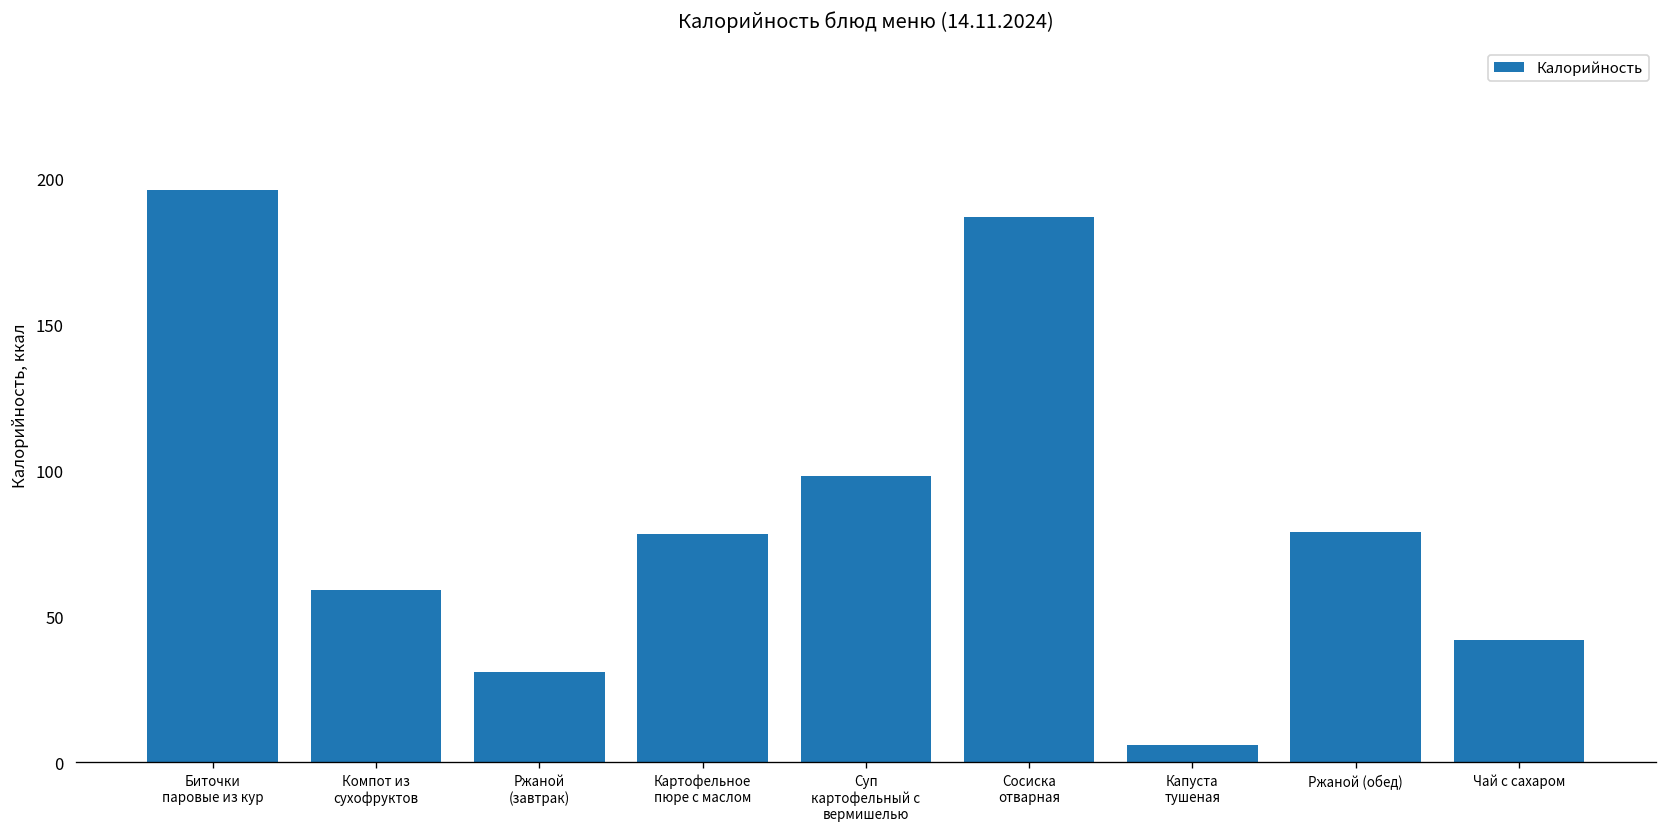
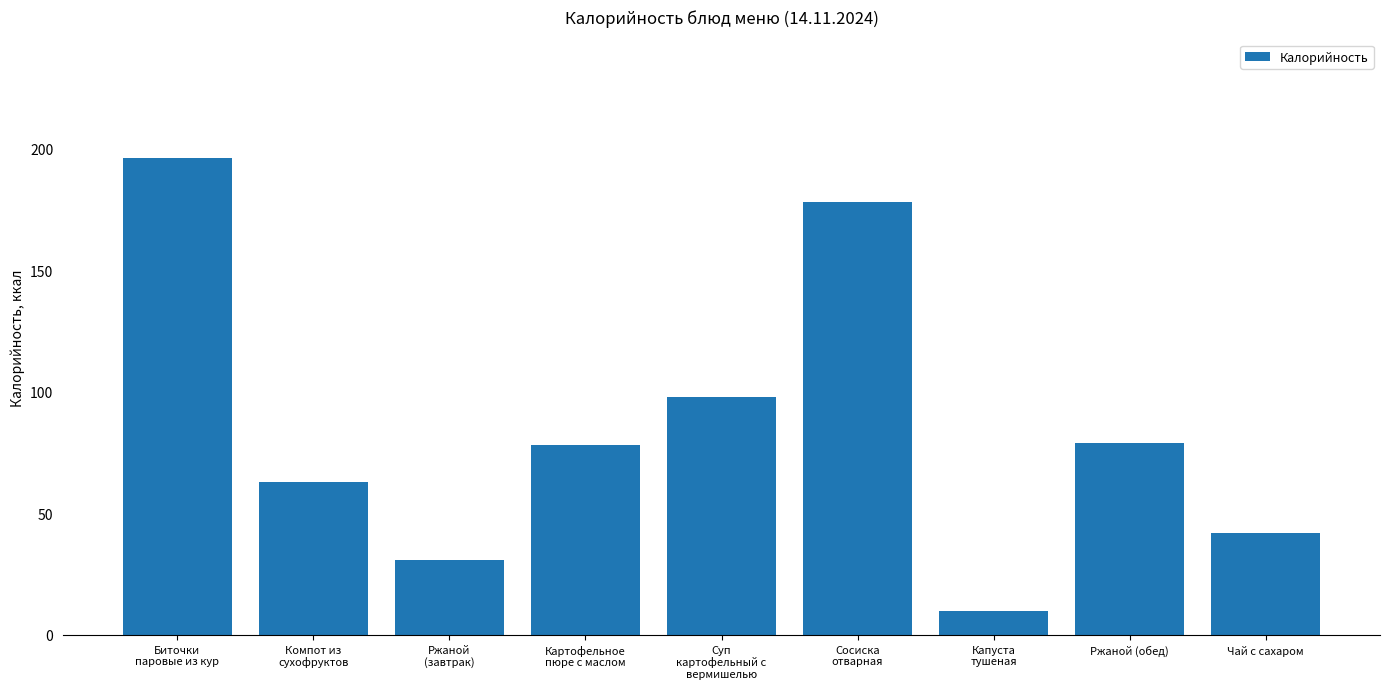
Компот из сухофруктов: 59 -> 63
Сосиска отварная: 187 -> 178
Капуста тушеная: 6 -> 10
